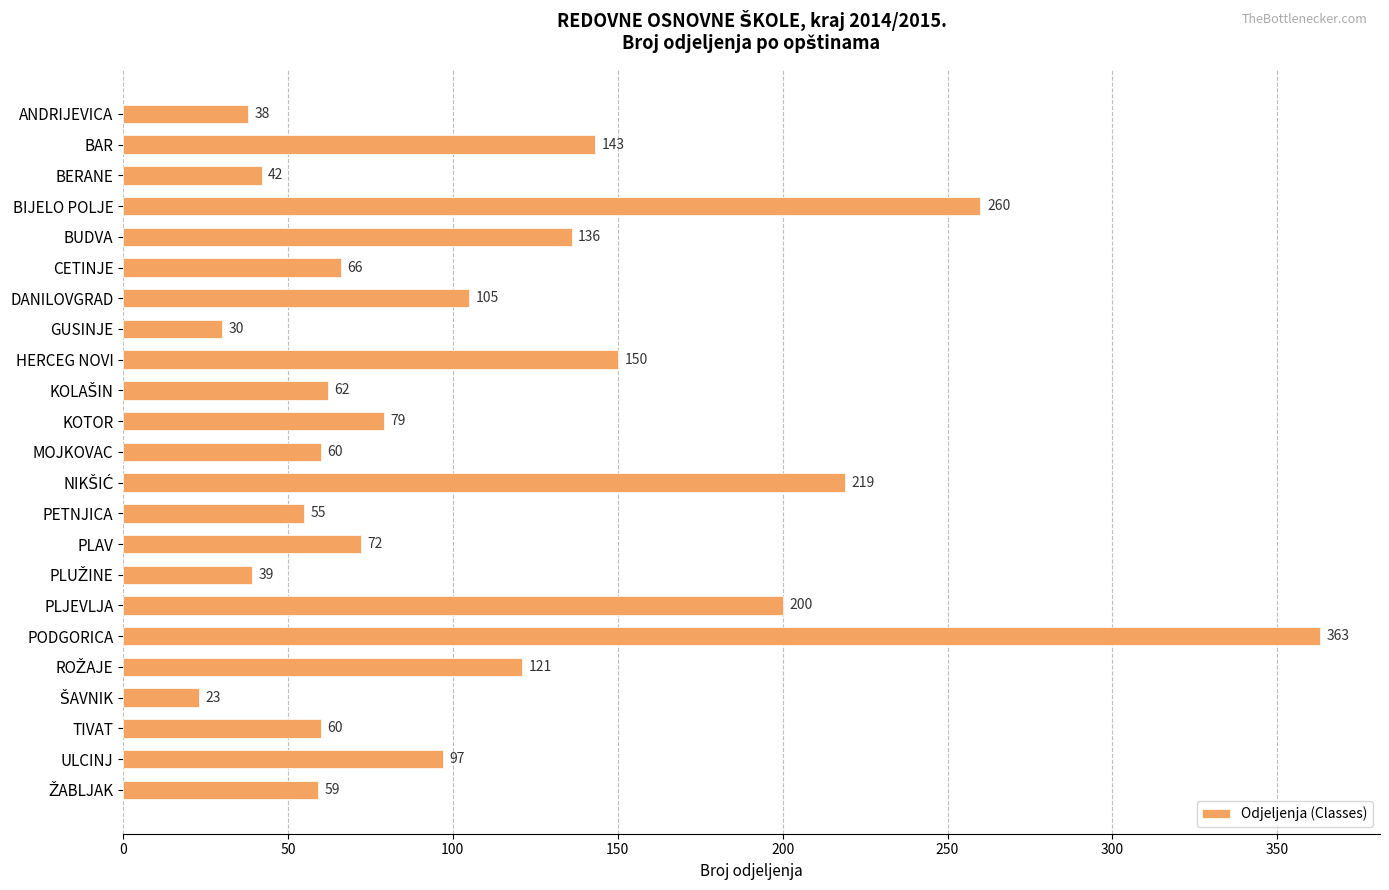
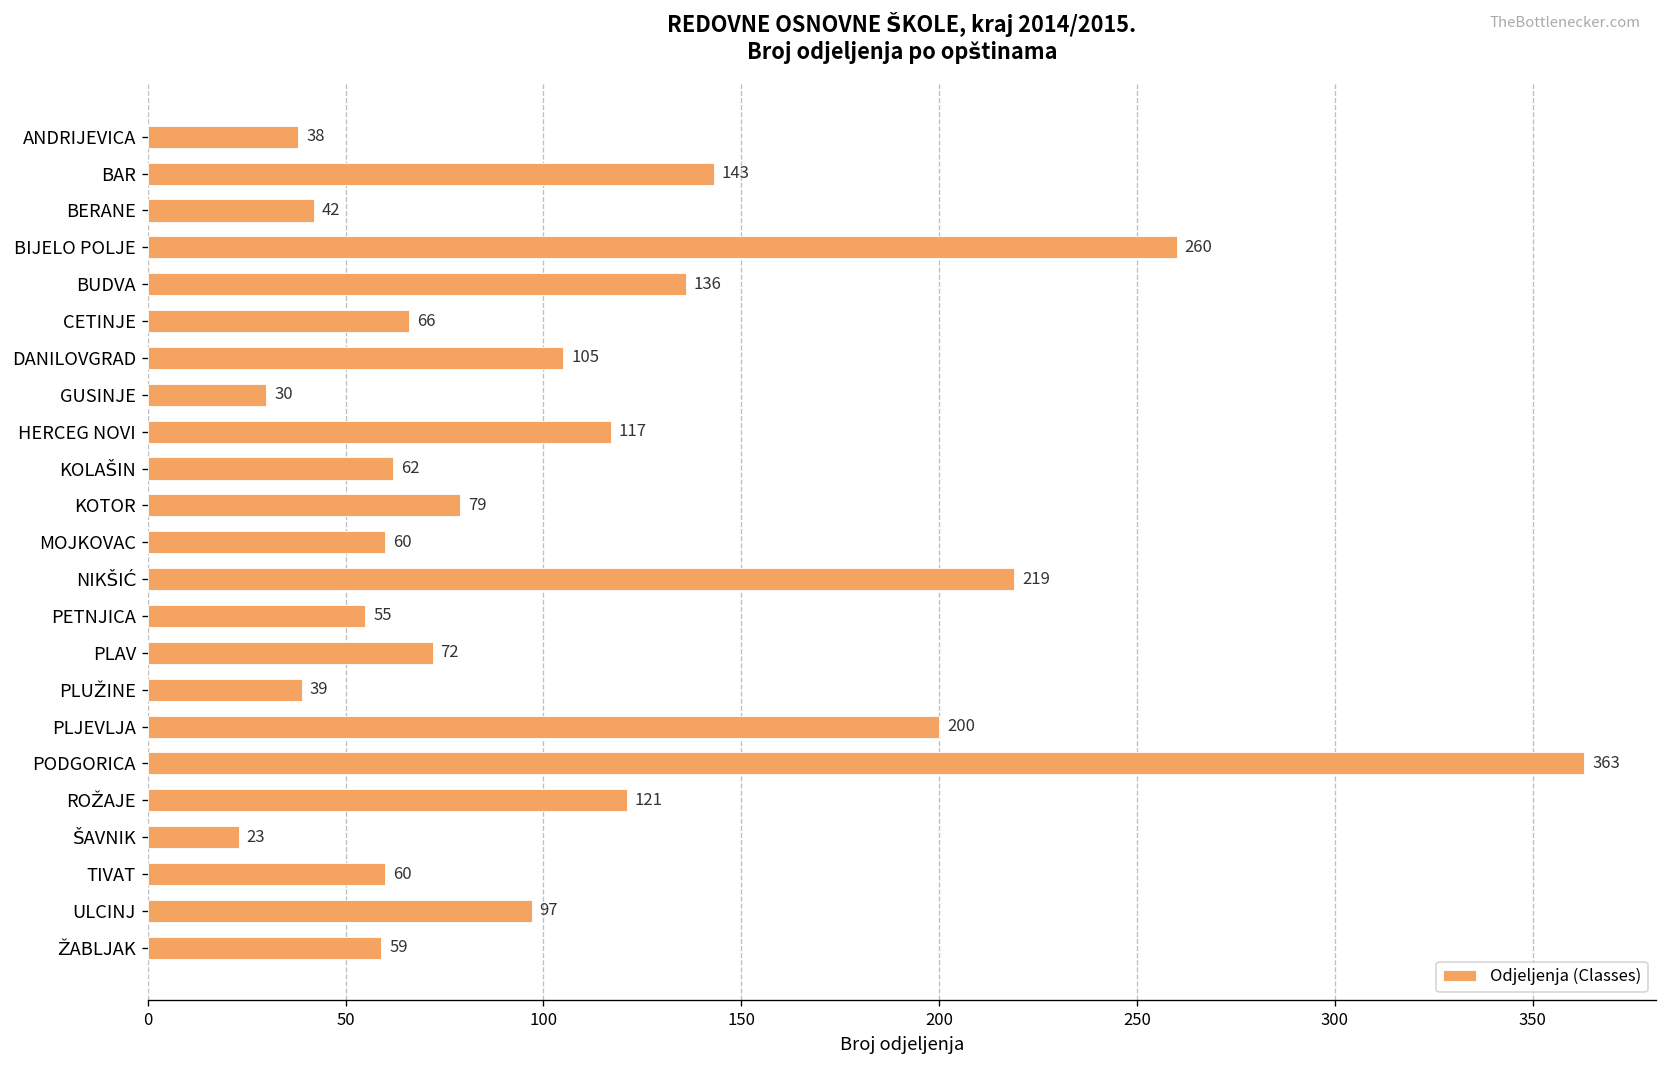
HERCEG NOVI: 150 -> 117
